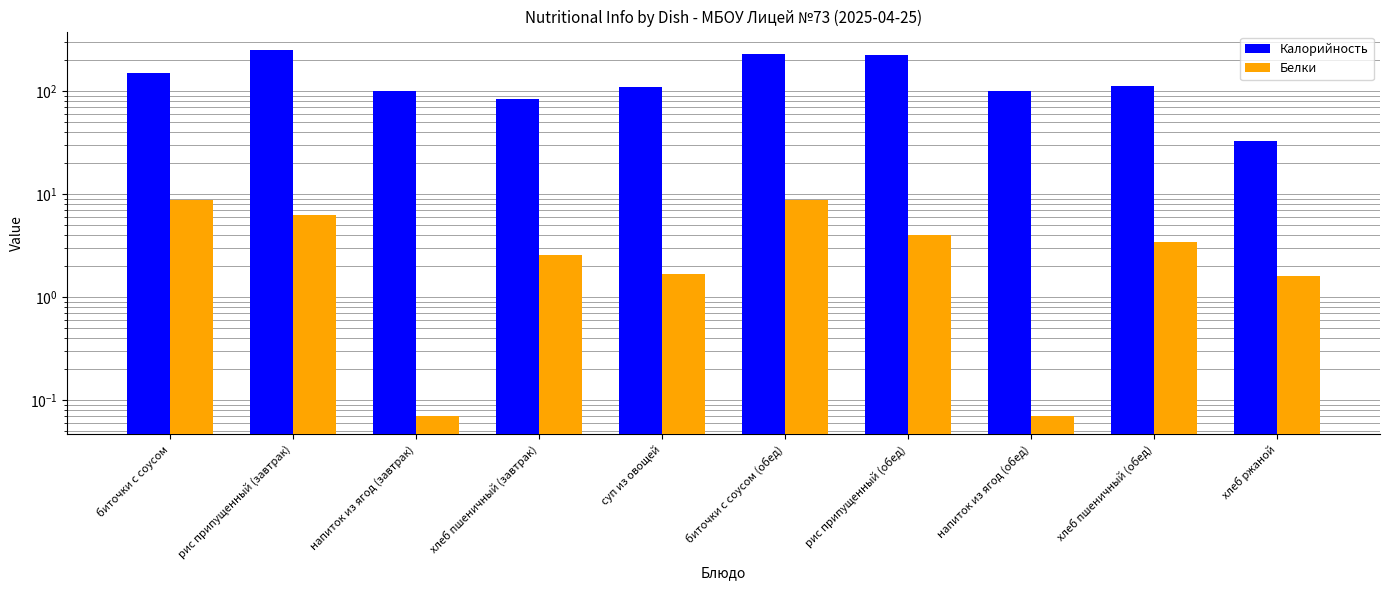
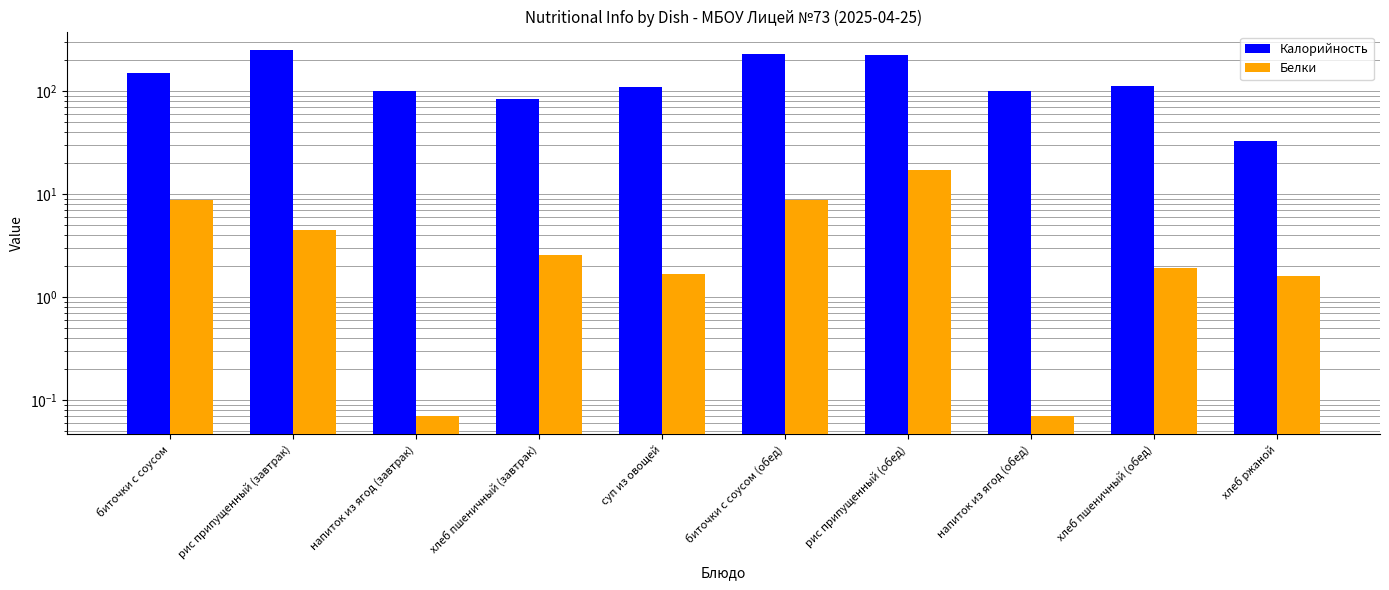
Белки, рис припущенный (завтрак): 6 -> 4.5
Белки, рис припущенный (обед): 4.0 -> 17
Белки, хлеб пшеничный (обед): 3.4 -> 1.9
